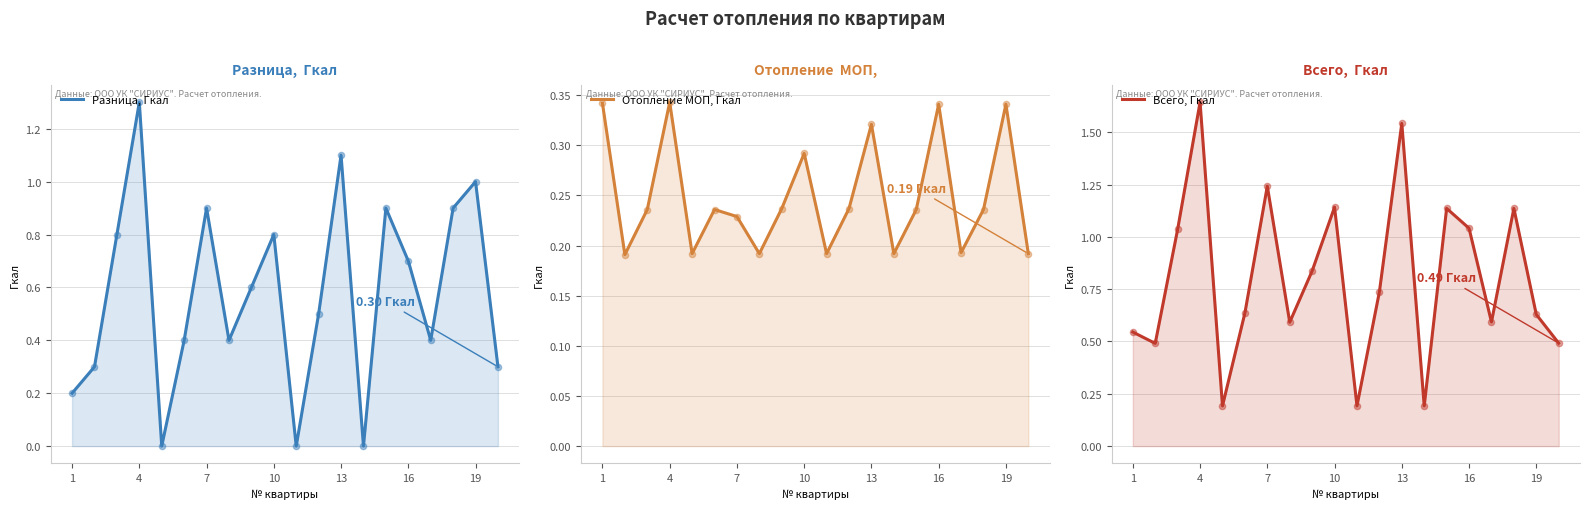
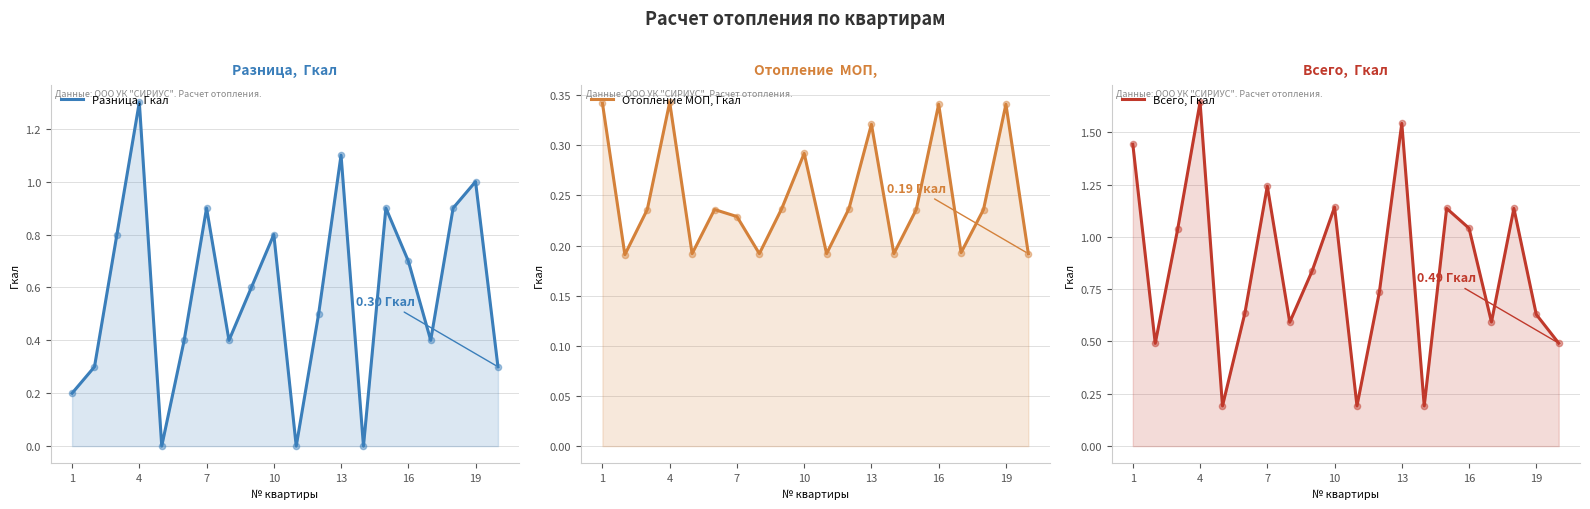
Всего, Гкал, 1: 0.55 -> 1.44
